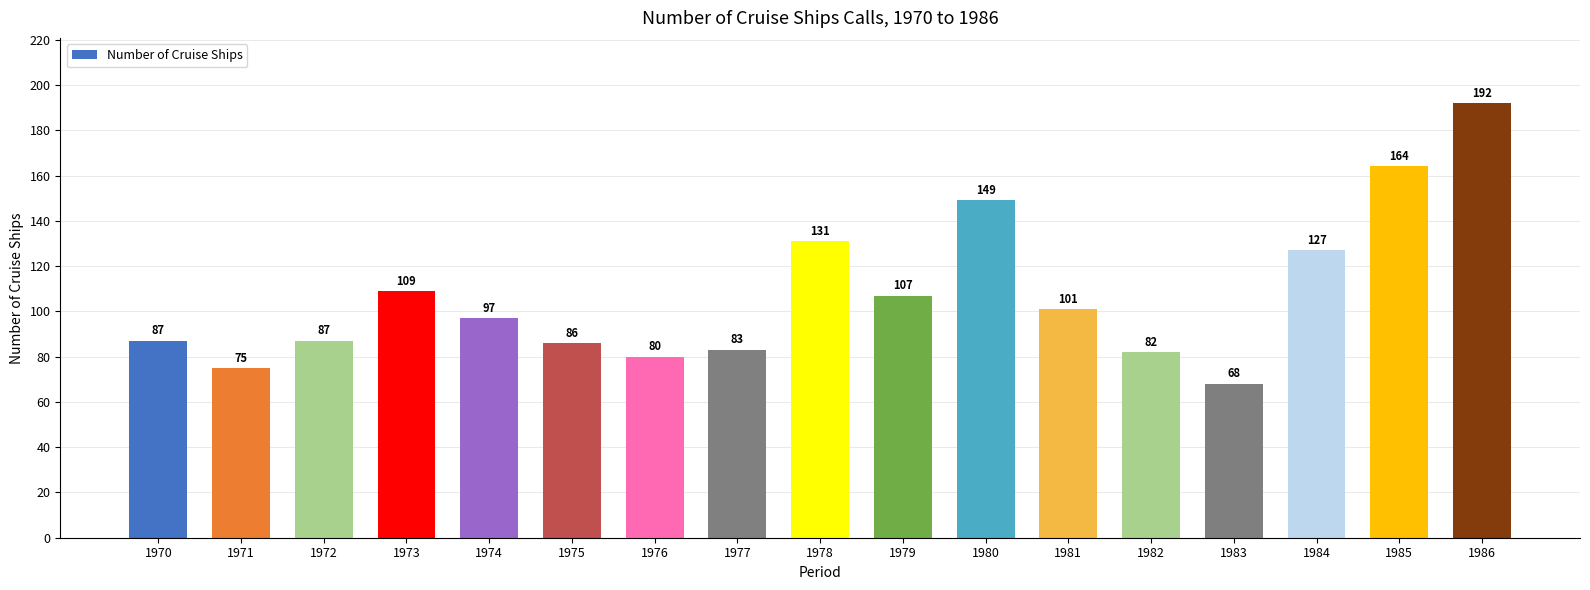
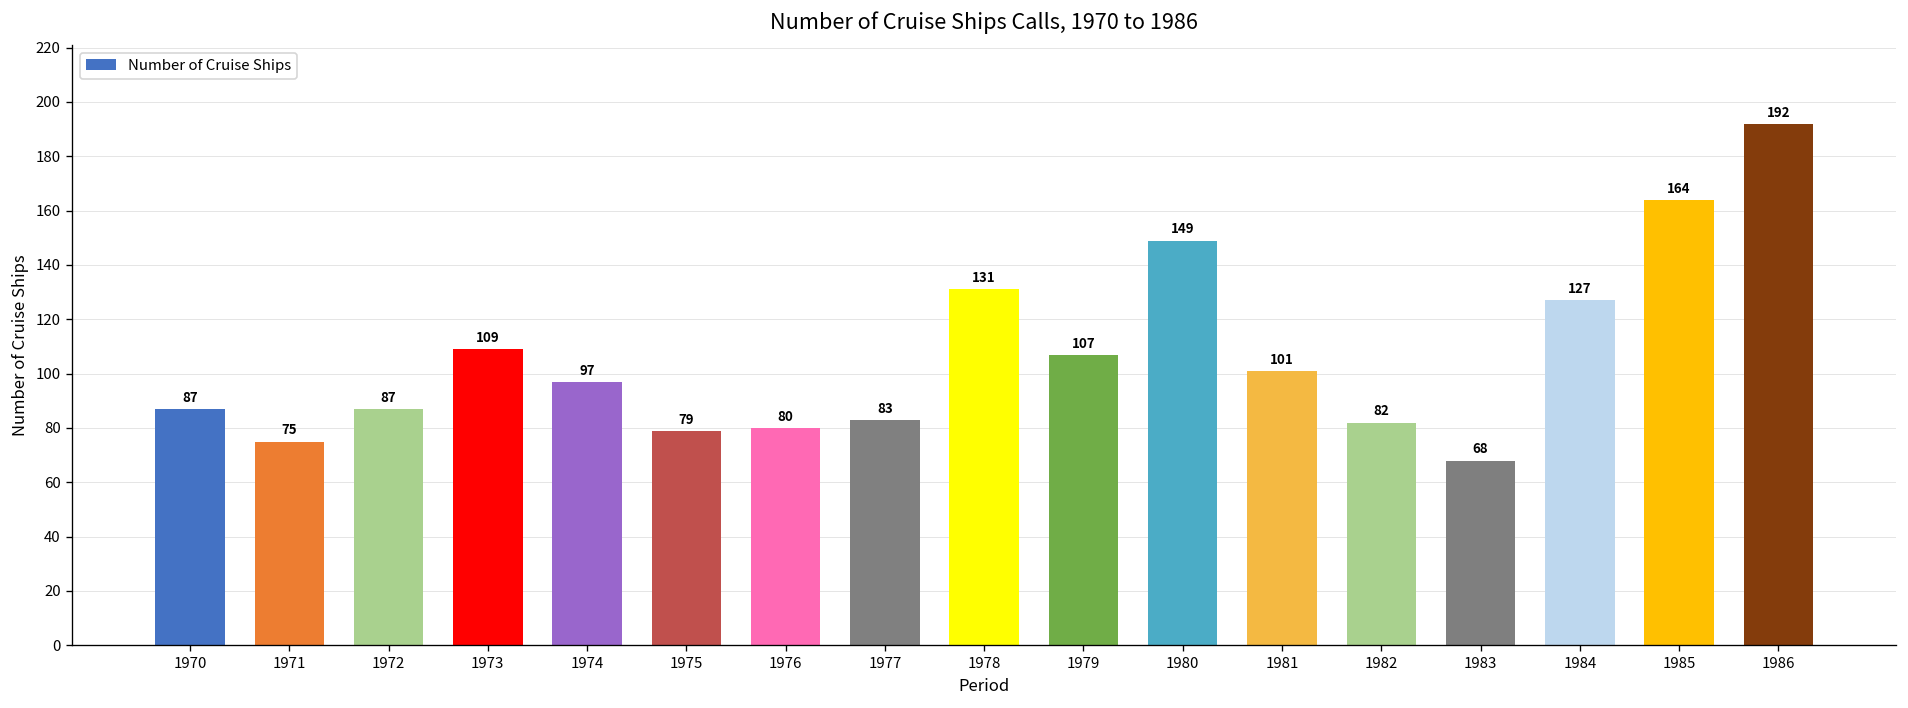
1975: 86 -> 79
